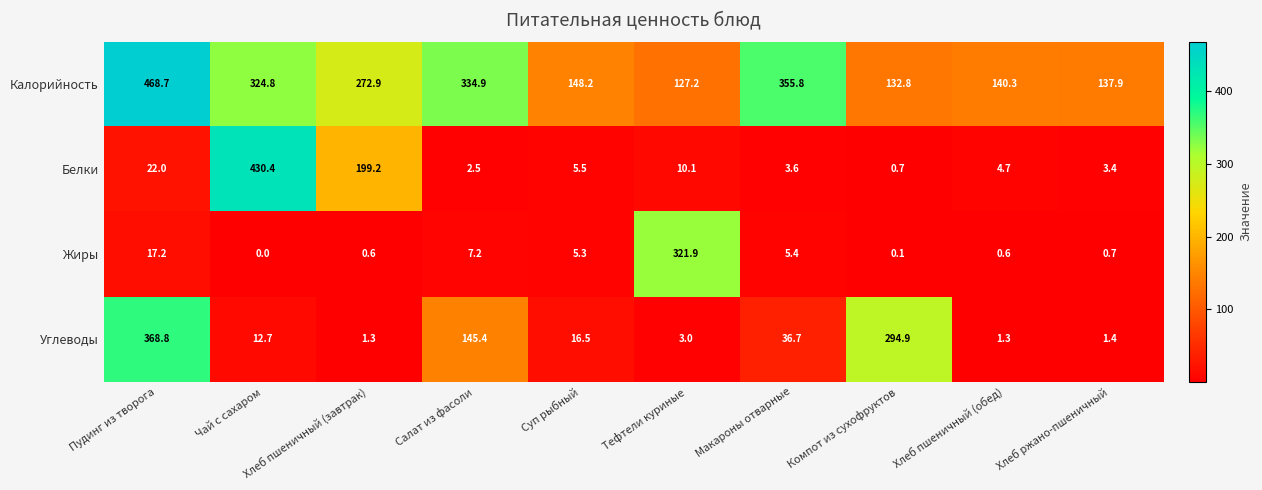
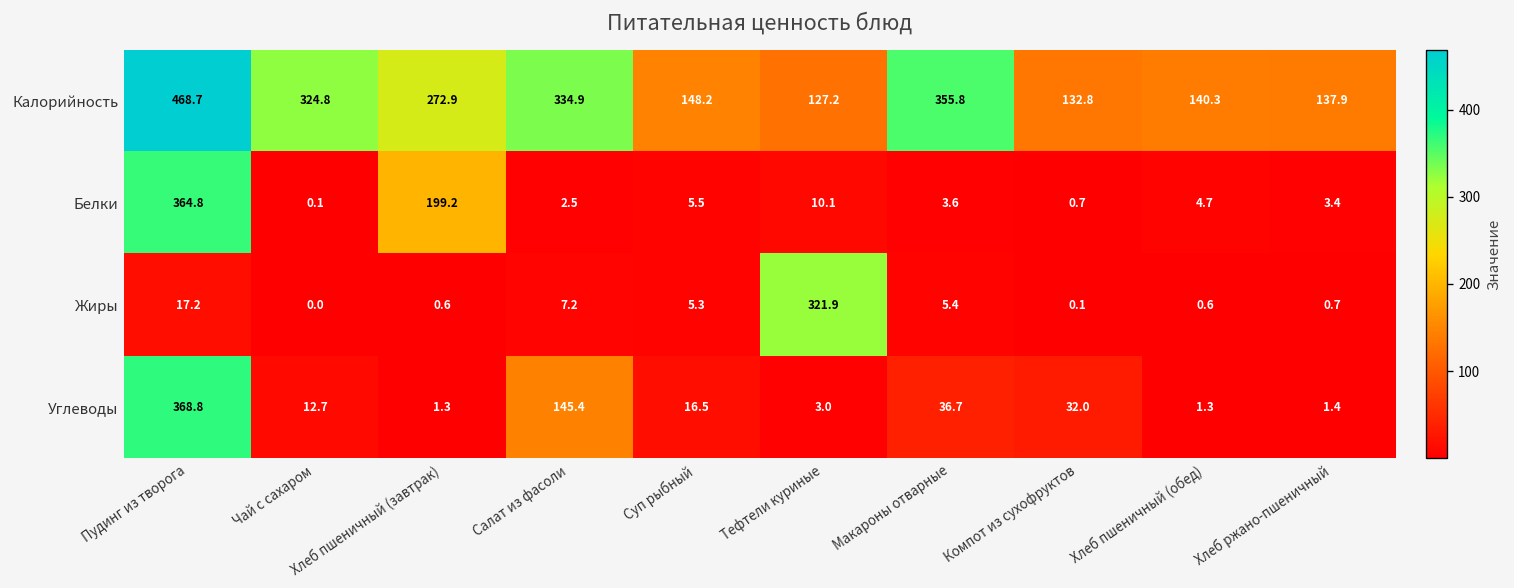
Белки, Пудинг из творога: 22.0 -> 364.8
Белки, Чай с сахаром: 430.4 -> 0.1
Углеводы, Компот из сухофруктов: 294.9 -> 32.0
